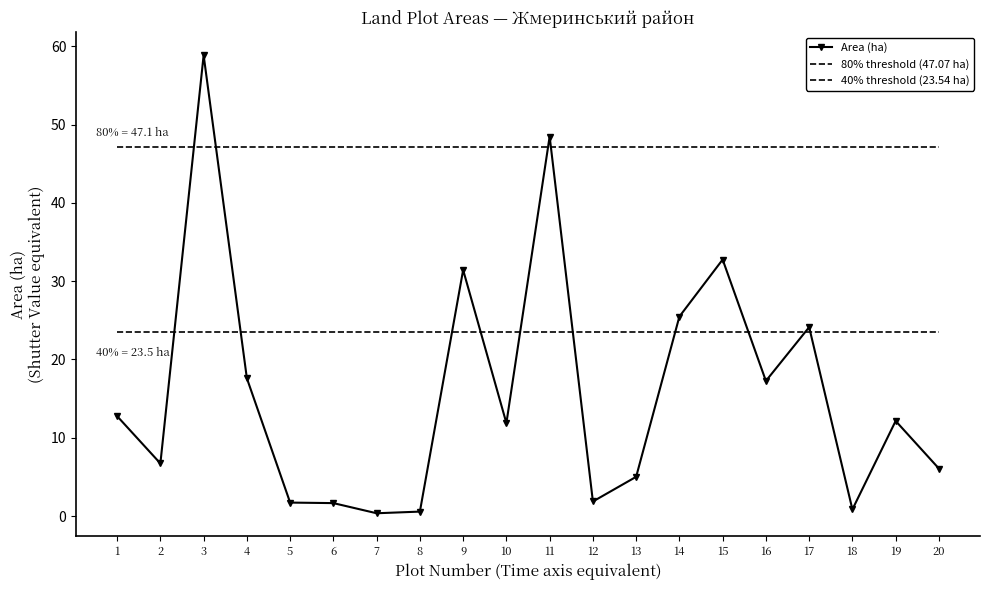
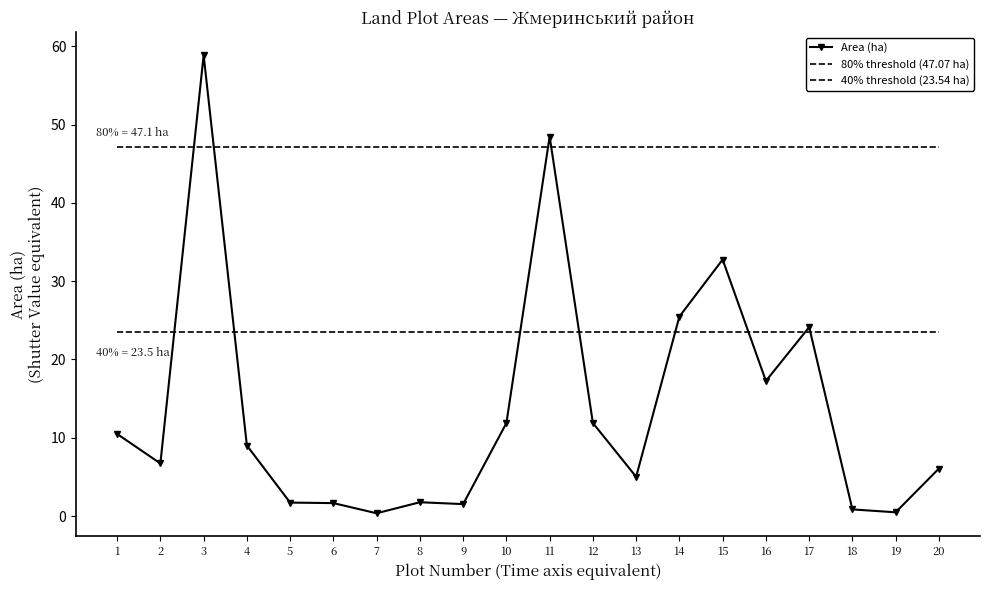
1: 13 -> 10
4: 18 -> 9
8: 1 -> 2
9: 31 -> 2
12: 2 -> 12
19: 12 -> 0
